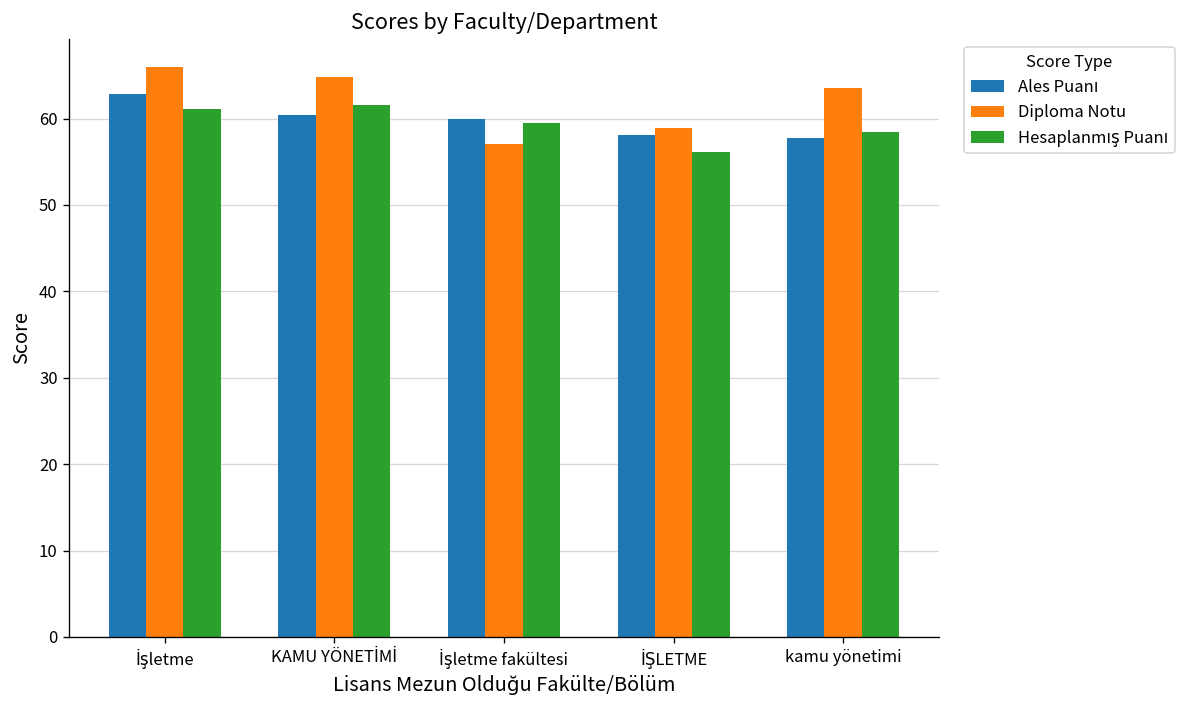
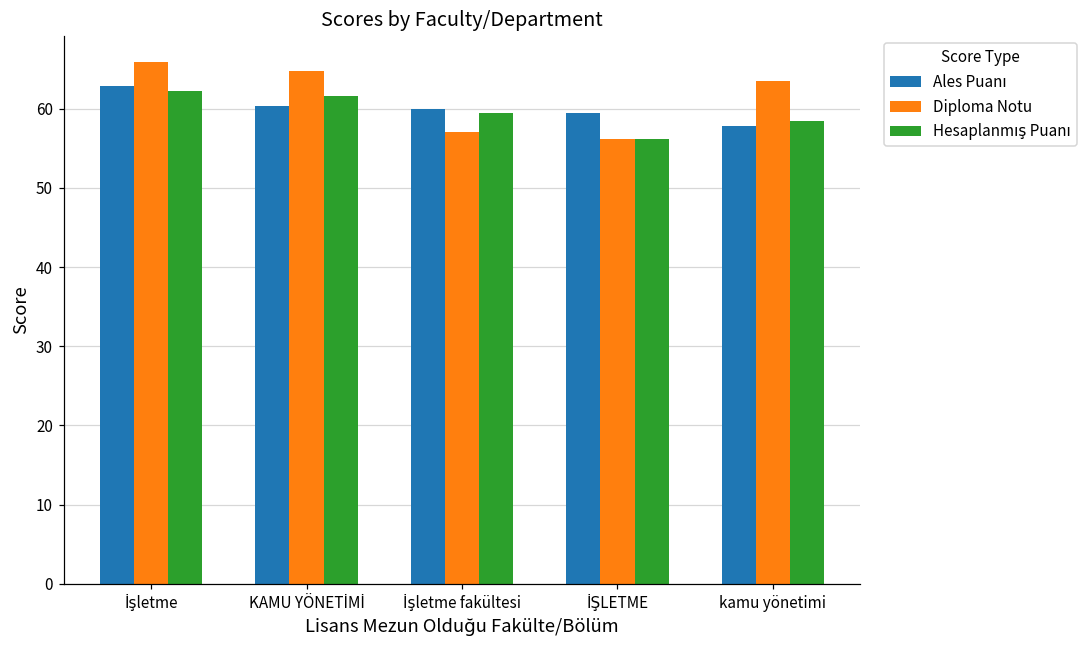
Hesaplanmış Puanı, İşletme: 61 -> 62
Ales Puanı, İŞLETME: 58 -> 59
Diploma Notu, İŞLETME: 59 -> 56
